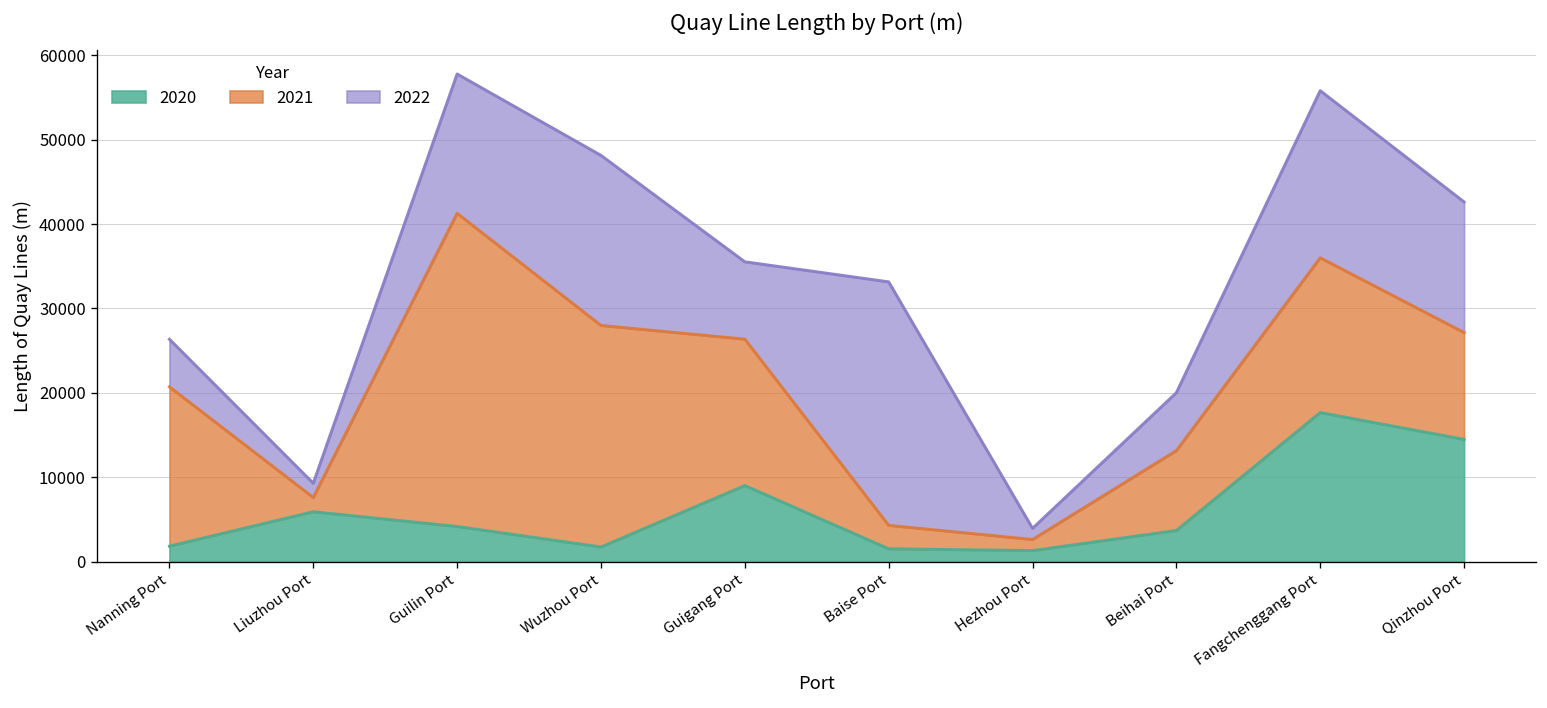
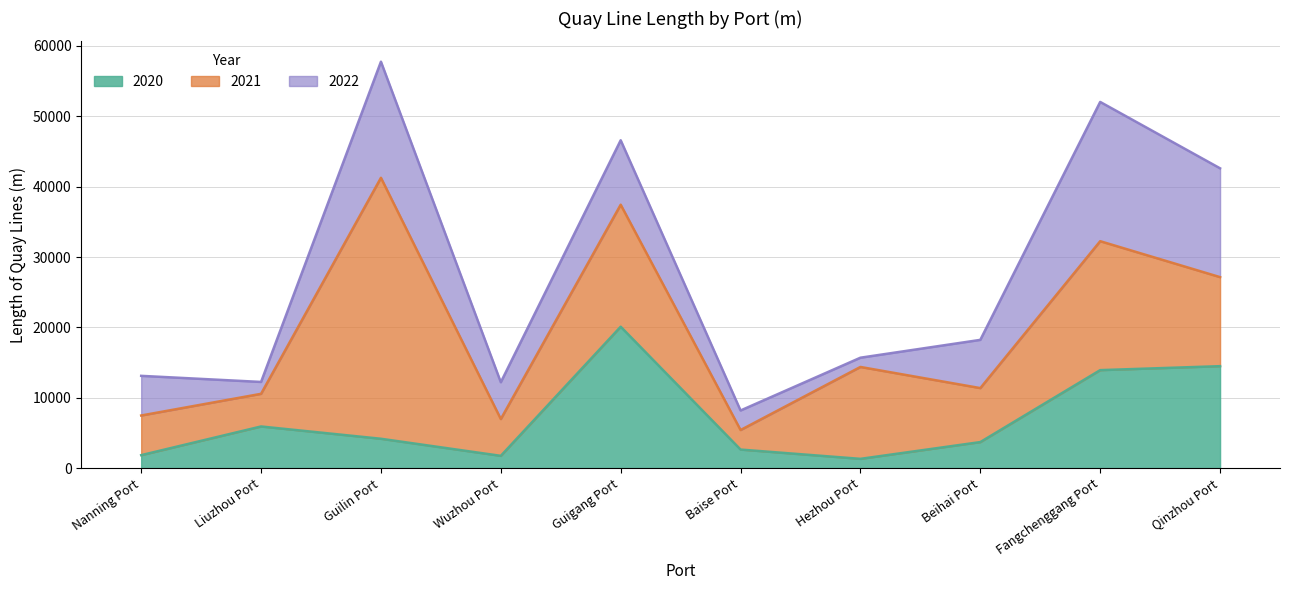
2021, Nanning Port: 19000 -> 6000
2021, Liuzhou Port: 2000 -> 5000
2021, Wuzhou Port: 26000 -> 5000
2022, Wuzhou Port: 20000 -> 5000
2020, Guigang Port: 9000 -> 20000
2020, Baise Port: 2000 -> 3000
2022, Baise Port: 29000 -> 3000
2021, Hezhou Port: 1000 -> 13000
2021, Beihai Port: 9000 -> 8000
2020, Fangchenggang Port: 18000 -> 14000
